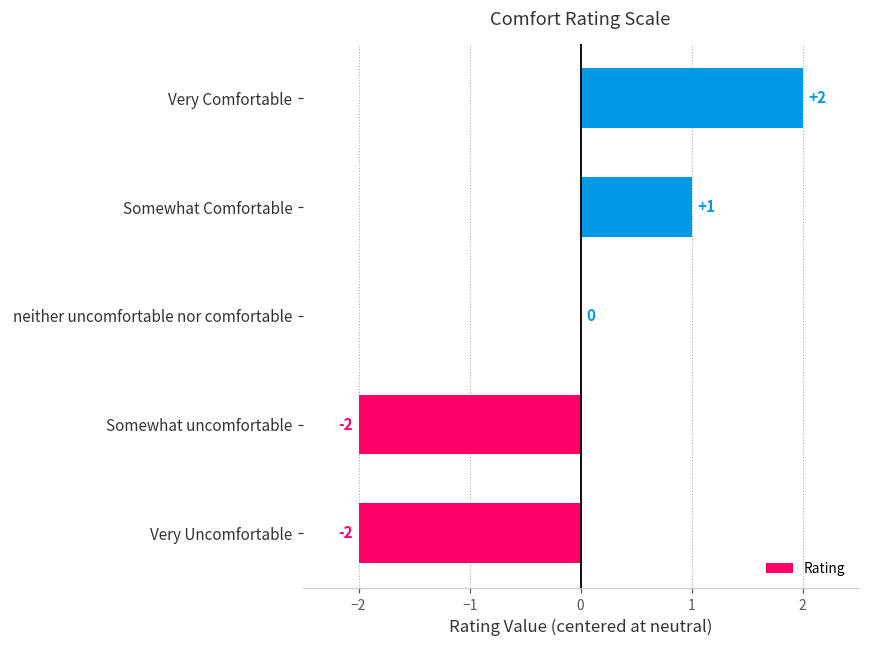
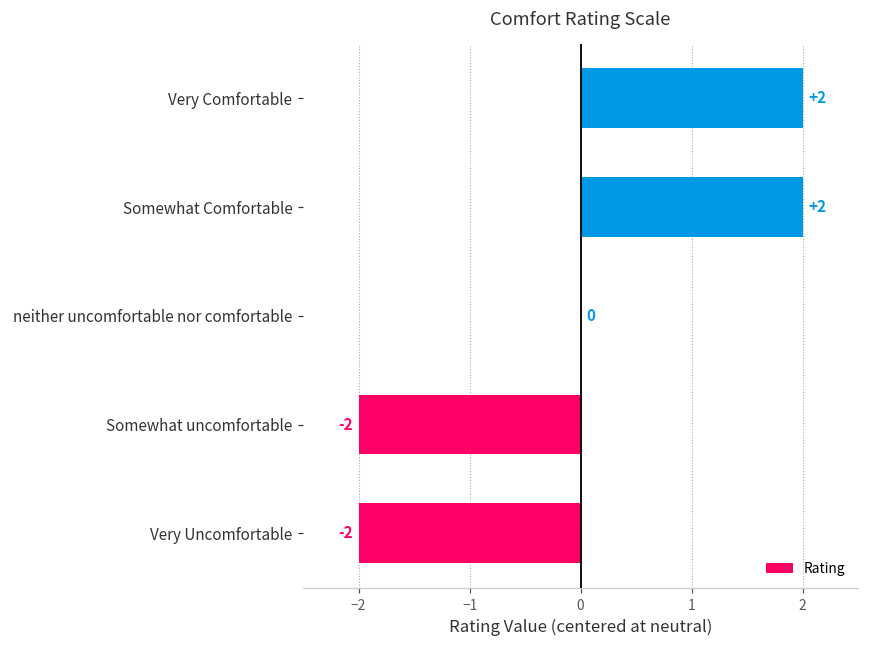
Somewhat Comfortable: +1 -> +2
